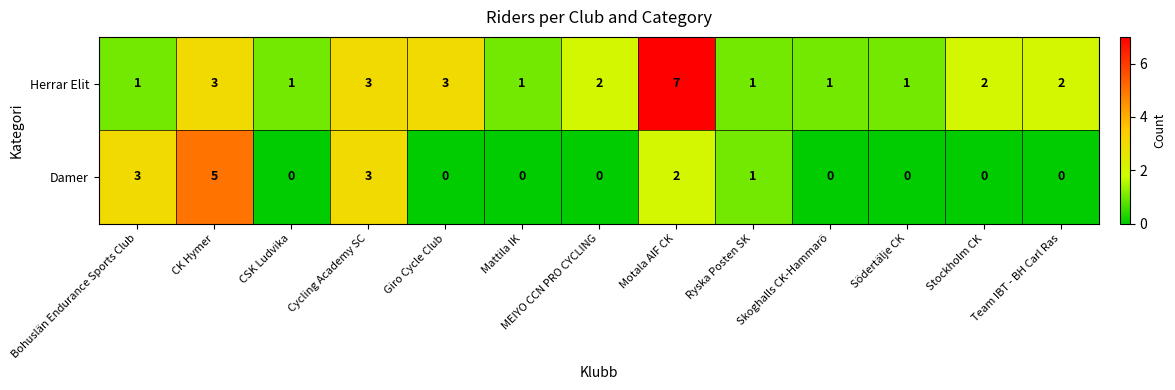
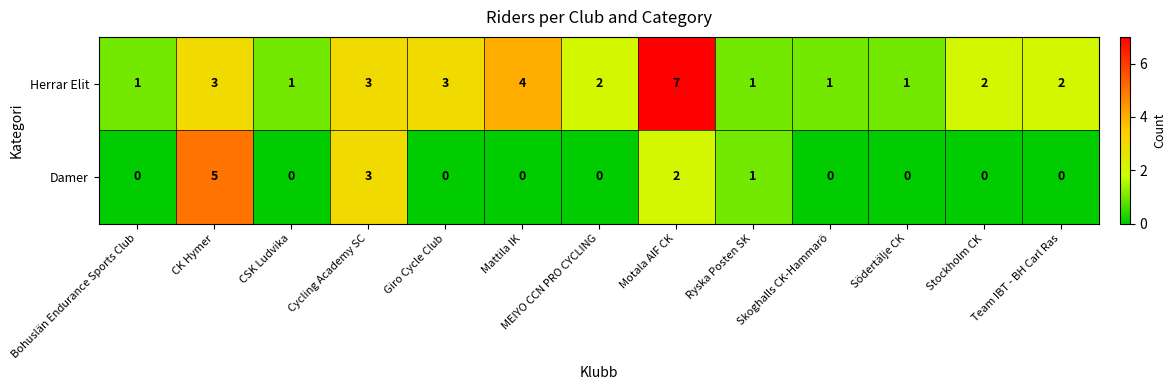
Herrar Elit, Mattila IK: 1 -> 4
Damer, Bohuslän Endurance Sports Club: 3 -> 0
